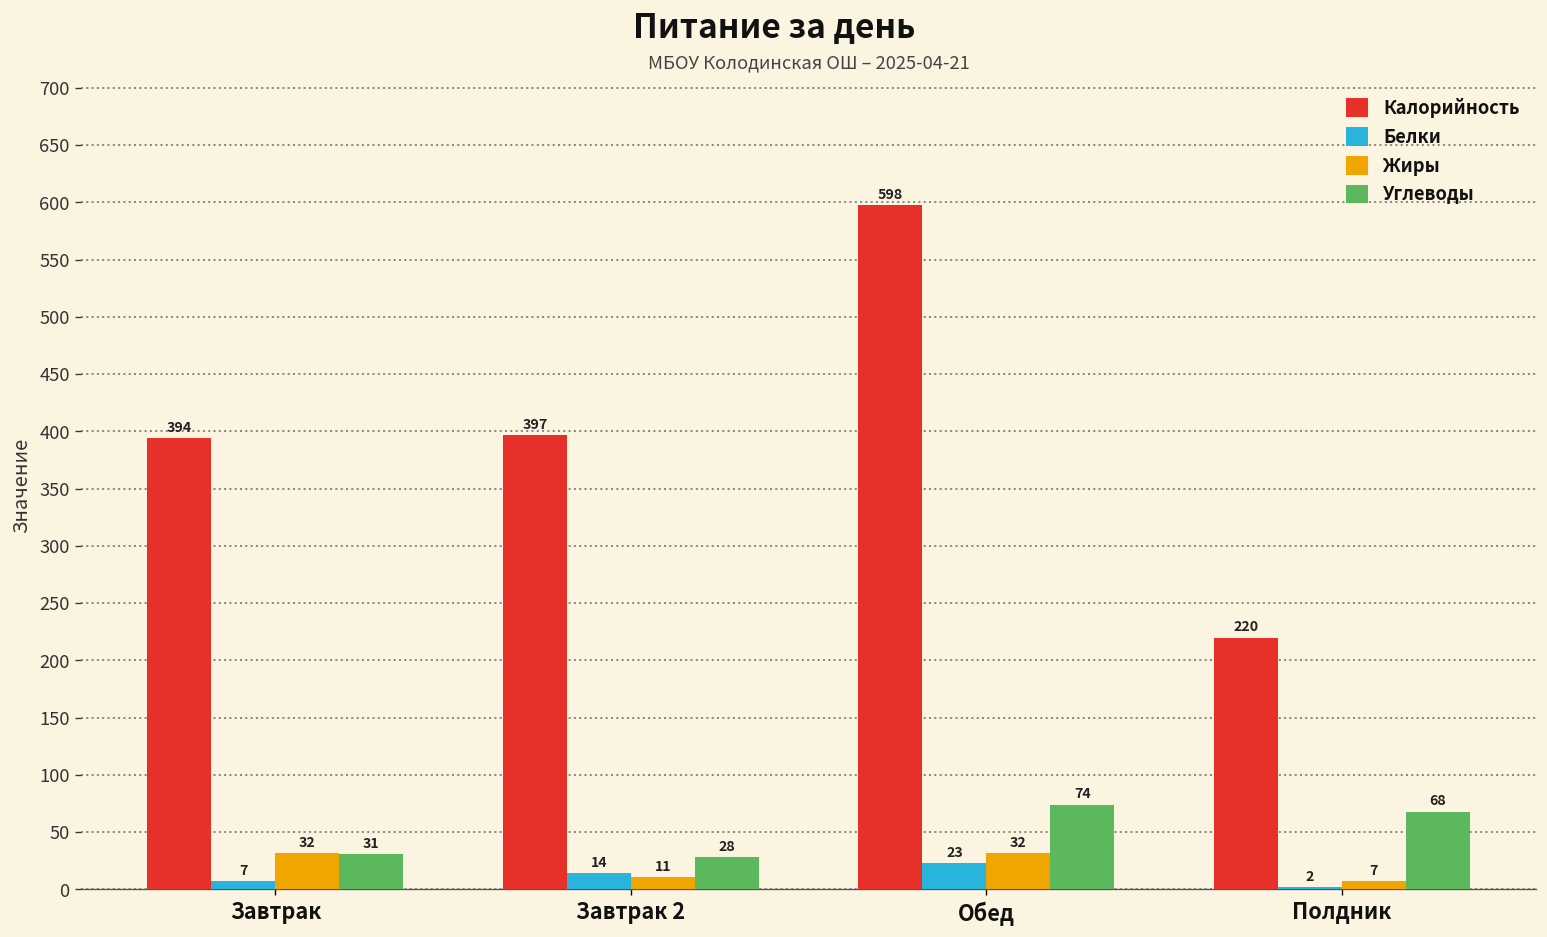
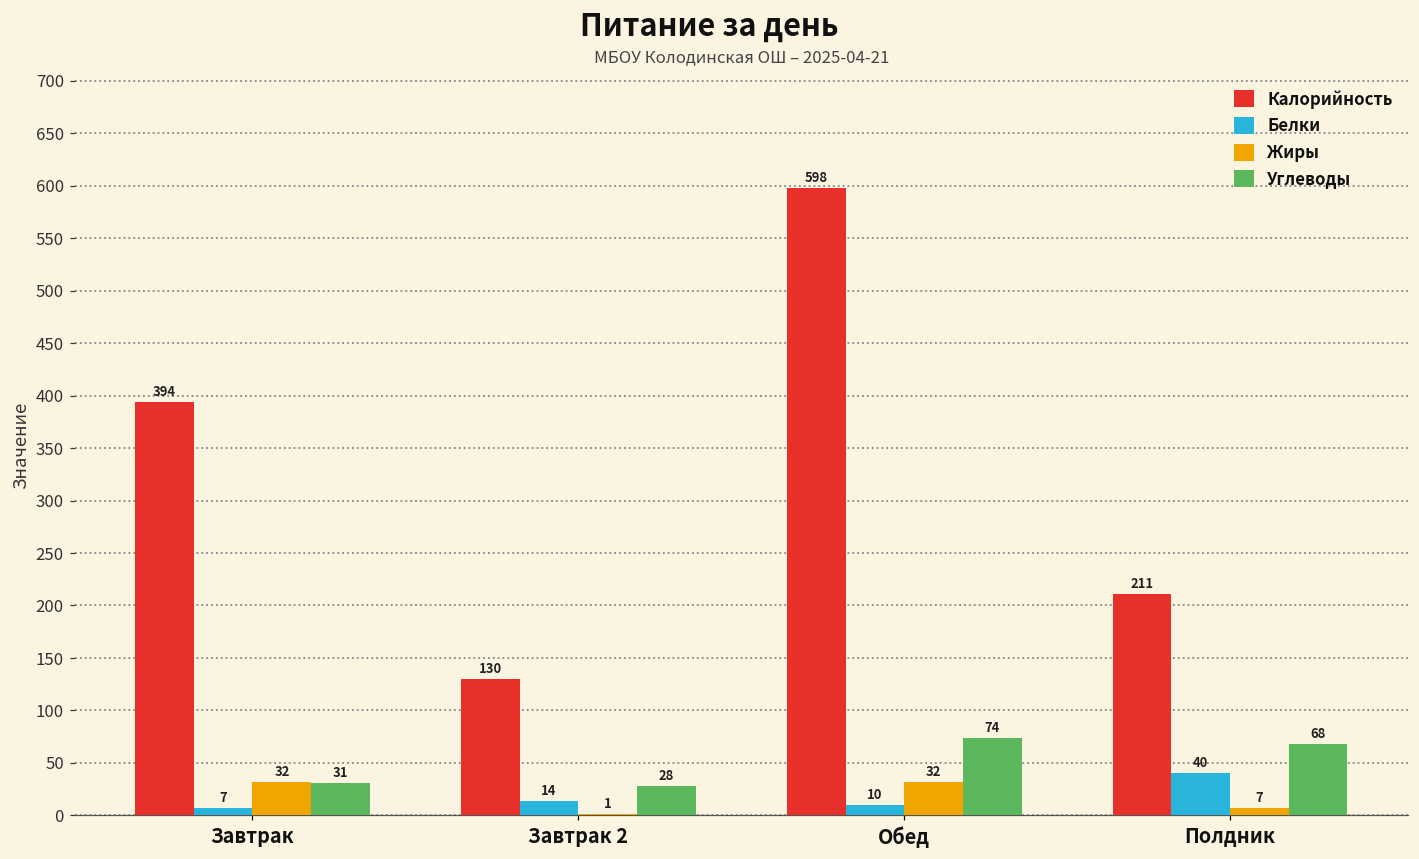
Калорийность, Завтрак 2: 397 -> 130
Жиры, Завтрак 2: 11 -> 1
Белки, Обед: 23 -> 10
Калорийность, Полдник: 220 -> 211
Белки, Полдник: 2 -> 40
